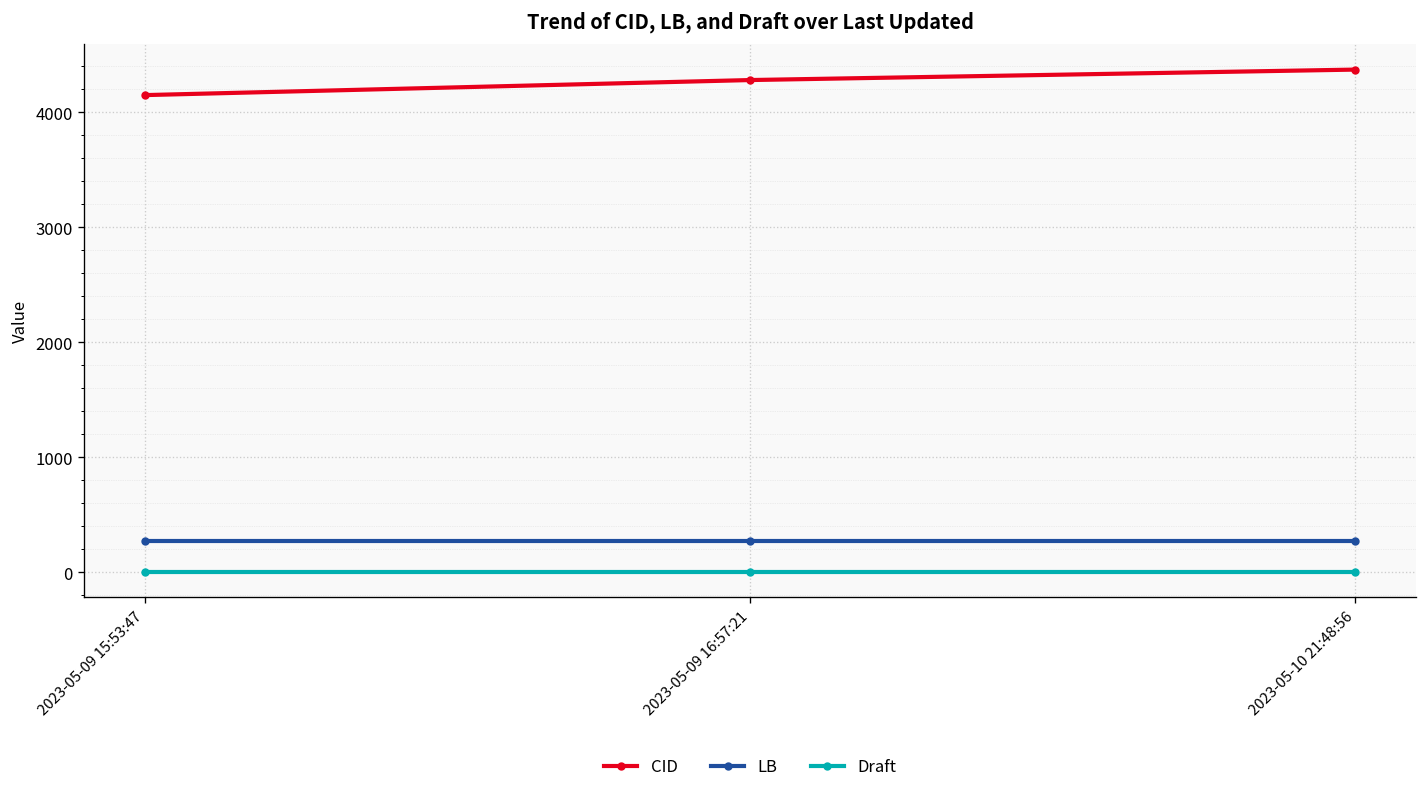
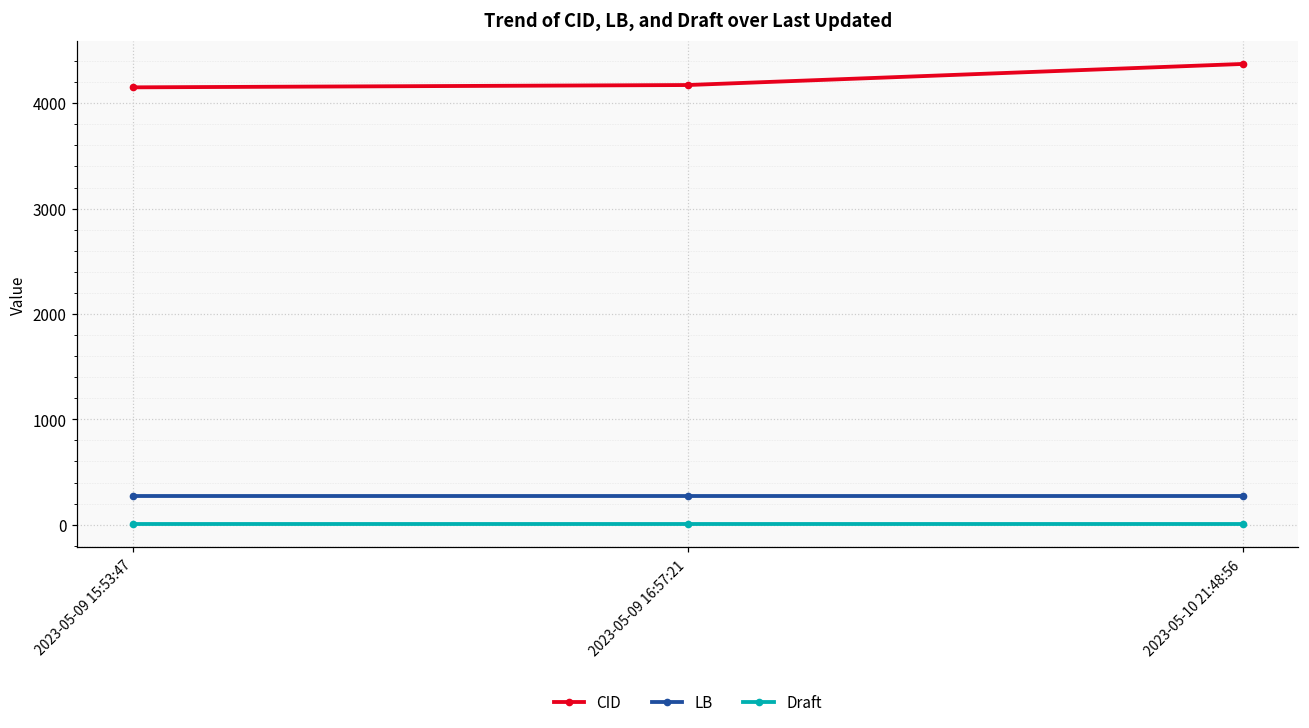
CID, 2023-05-09 16:57:21: 4300 -> 4200
